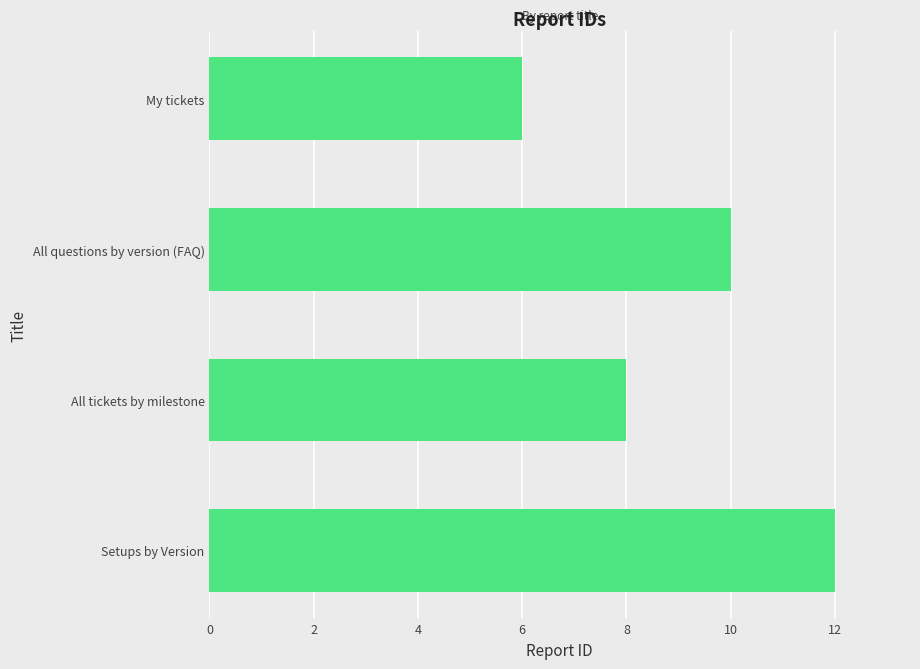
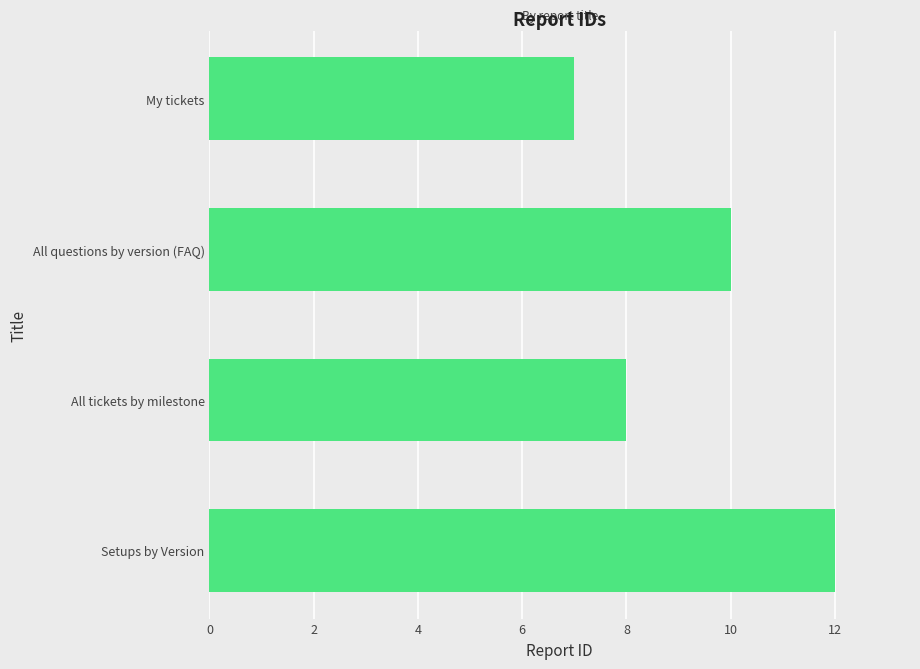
My tickets: 6 -> 7
